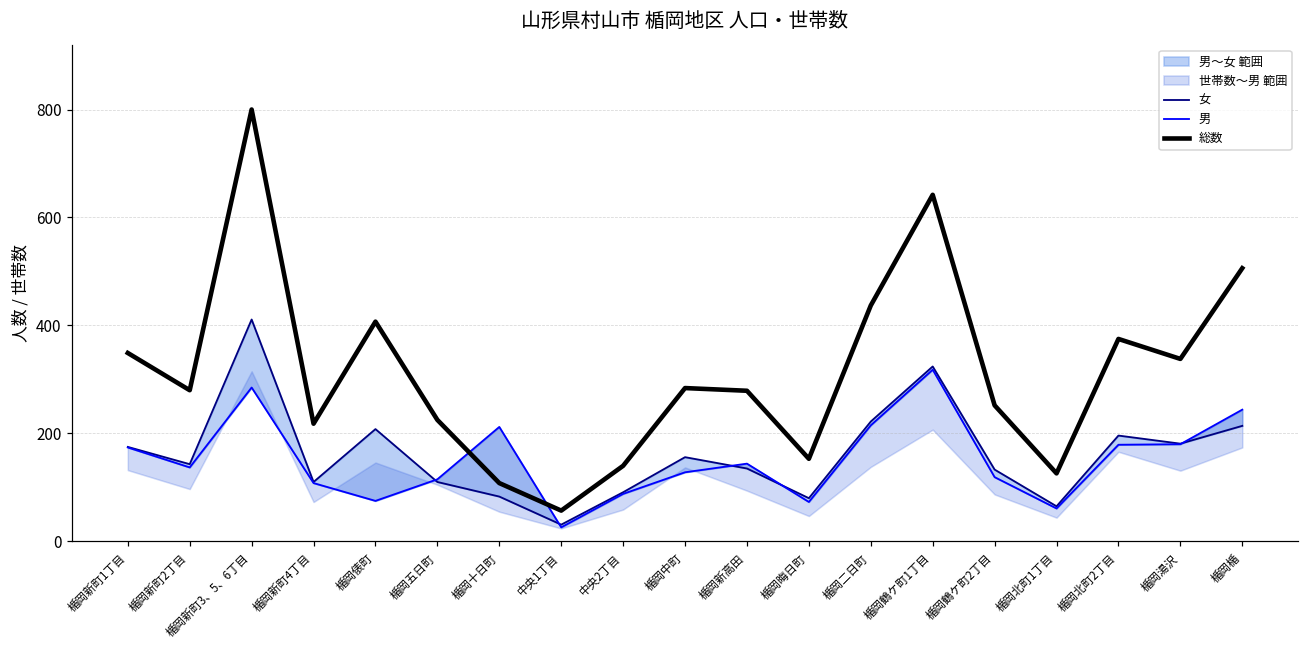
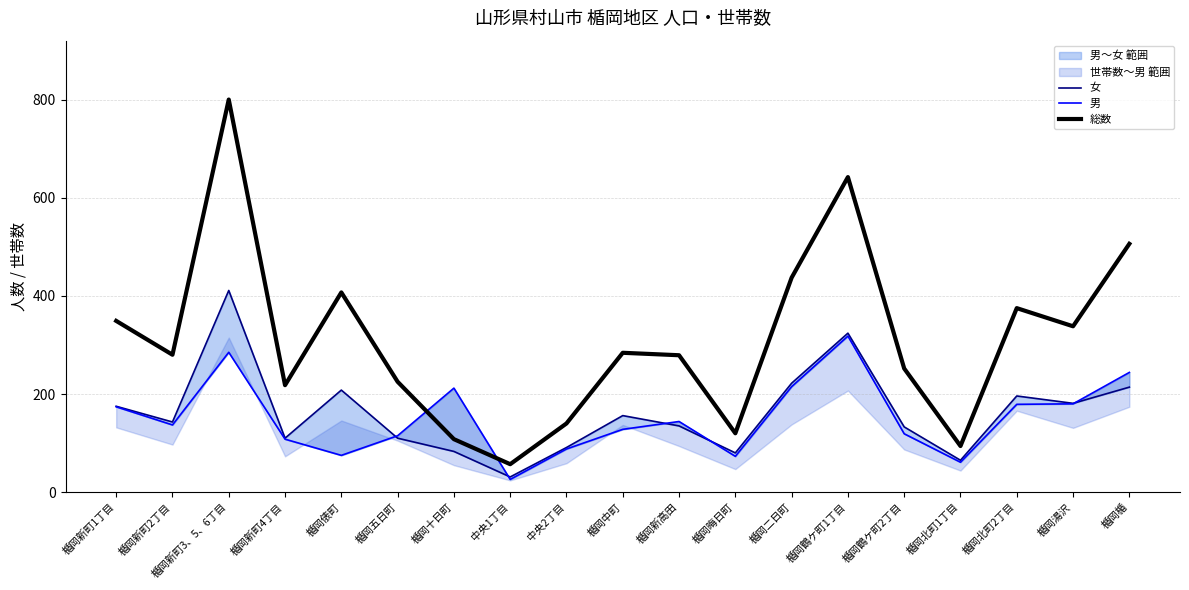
総数, 楯岡晦日町: 150 -> 120
総数, 楯岡北町1丁目: 130 -> 90
